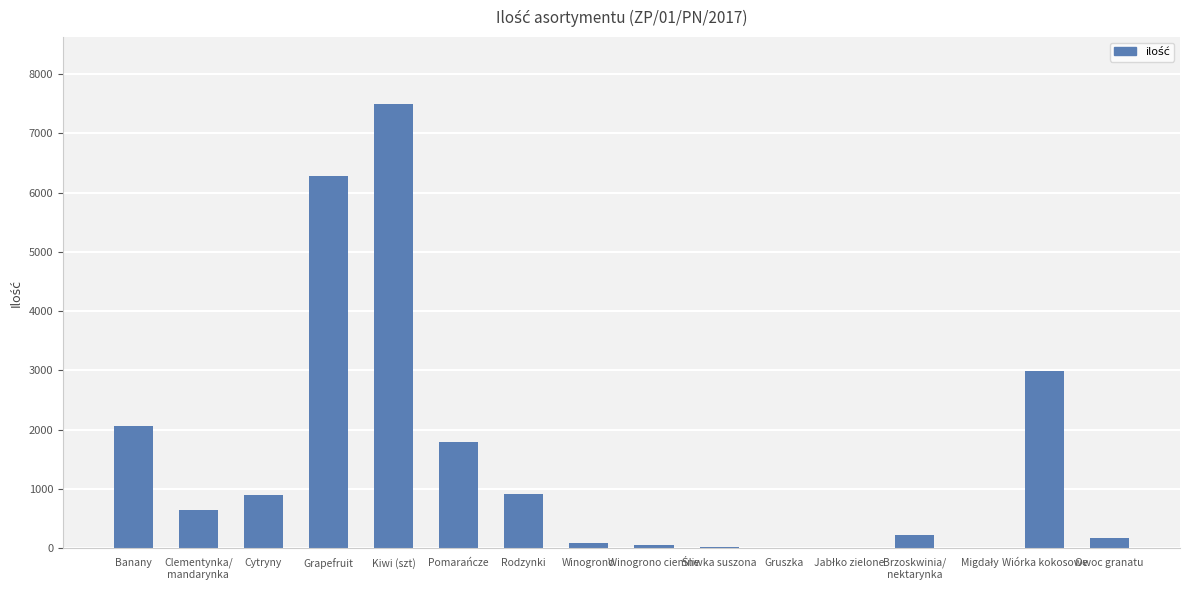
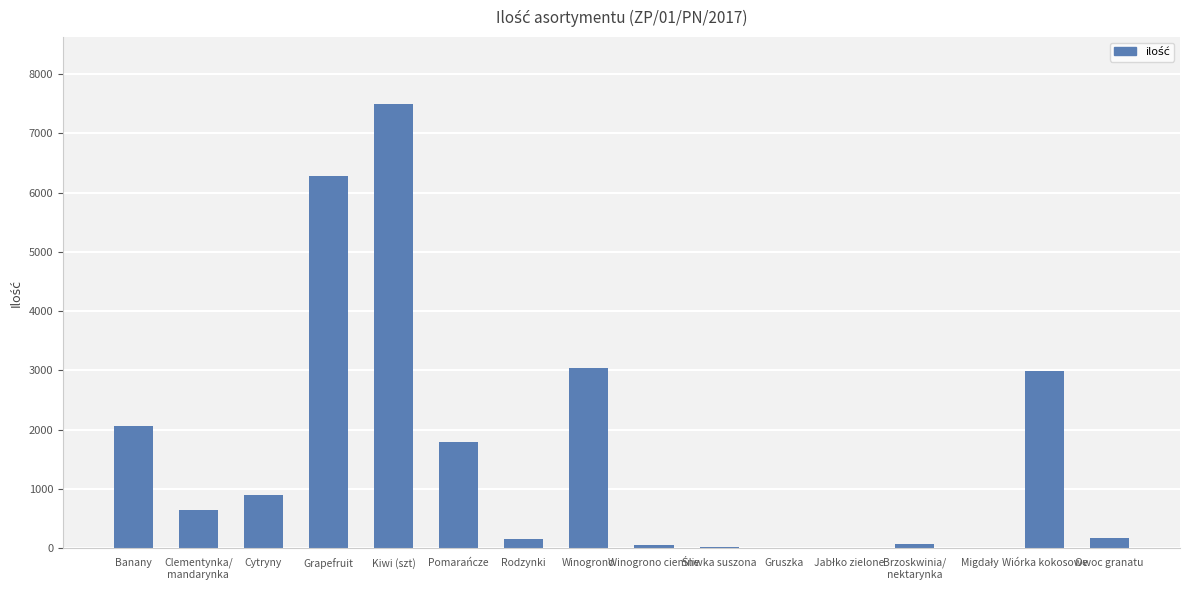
Rodzynki: 900 -> 200
Winogrono: 100 -> 3000
Brzoskwinia/ nektarynka: 200 -> 100
